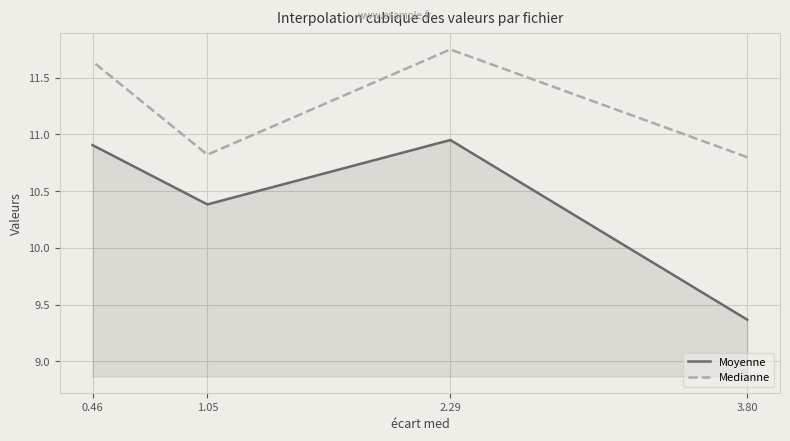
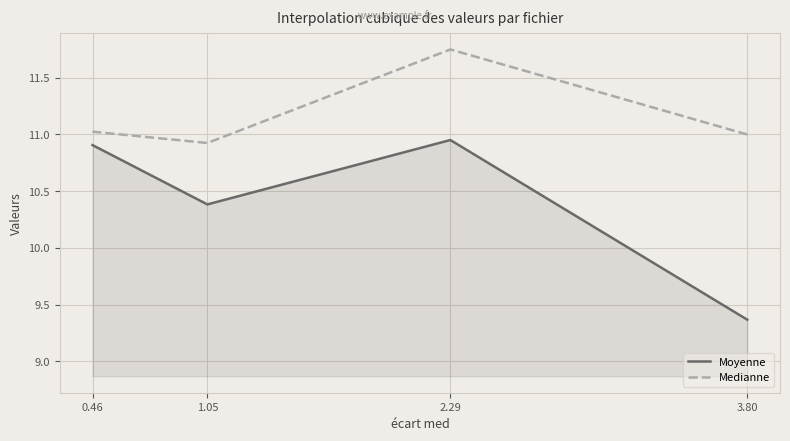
Medianne, 0.46: 11.64 -> 11.02
Medianne, 1.05: 10.82 -> 10.93
Medianne, 3.80: 10.8 -> 11.0
